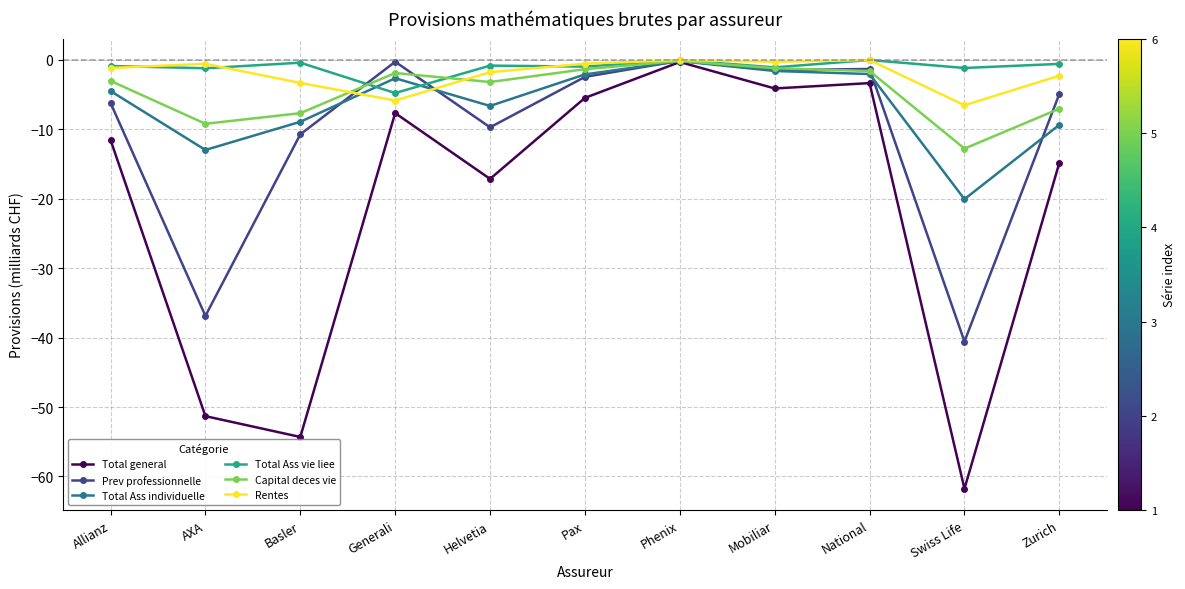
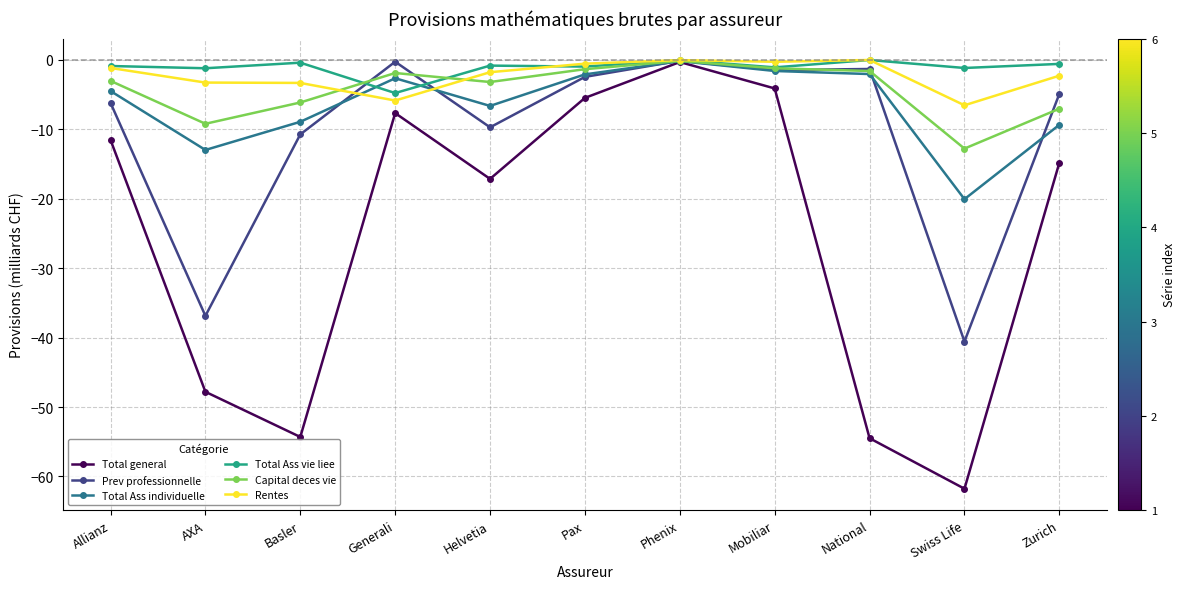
Total general, AXA: -51 -> -48
Rentes, AXA: -1 -> -3
Capital deces vie, Basler: -8 -> -6
Total general, National: -3 -> -54
